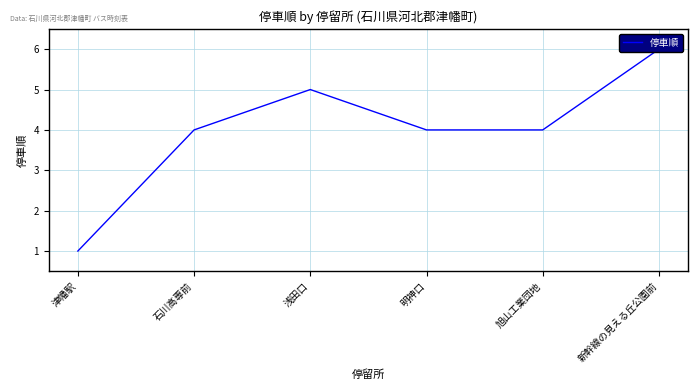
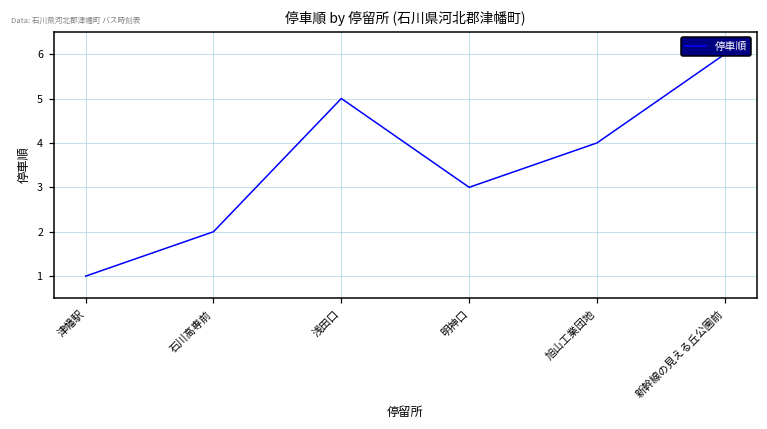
石川高専前: 4 -> 2
明神口: 4 -> 3
